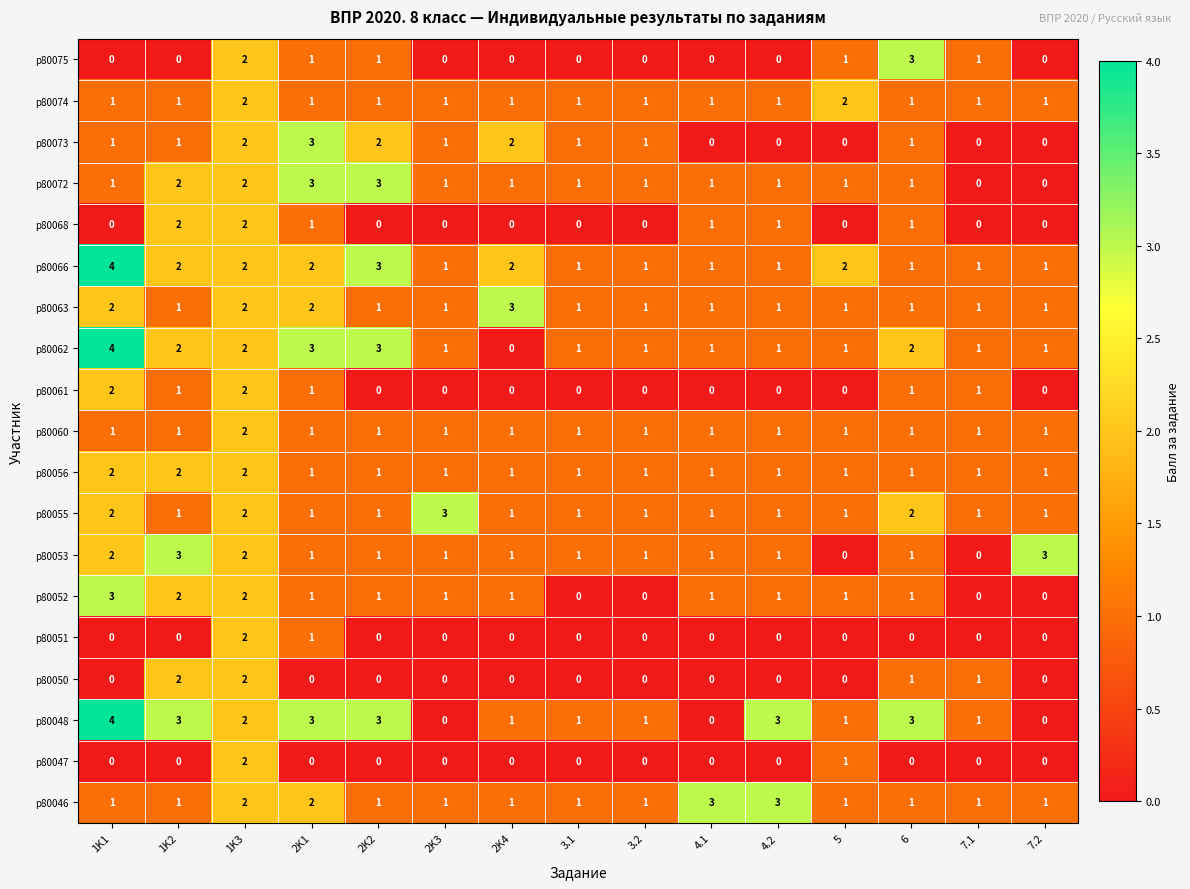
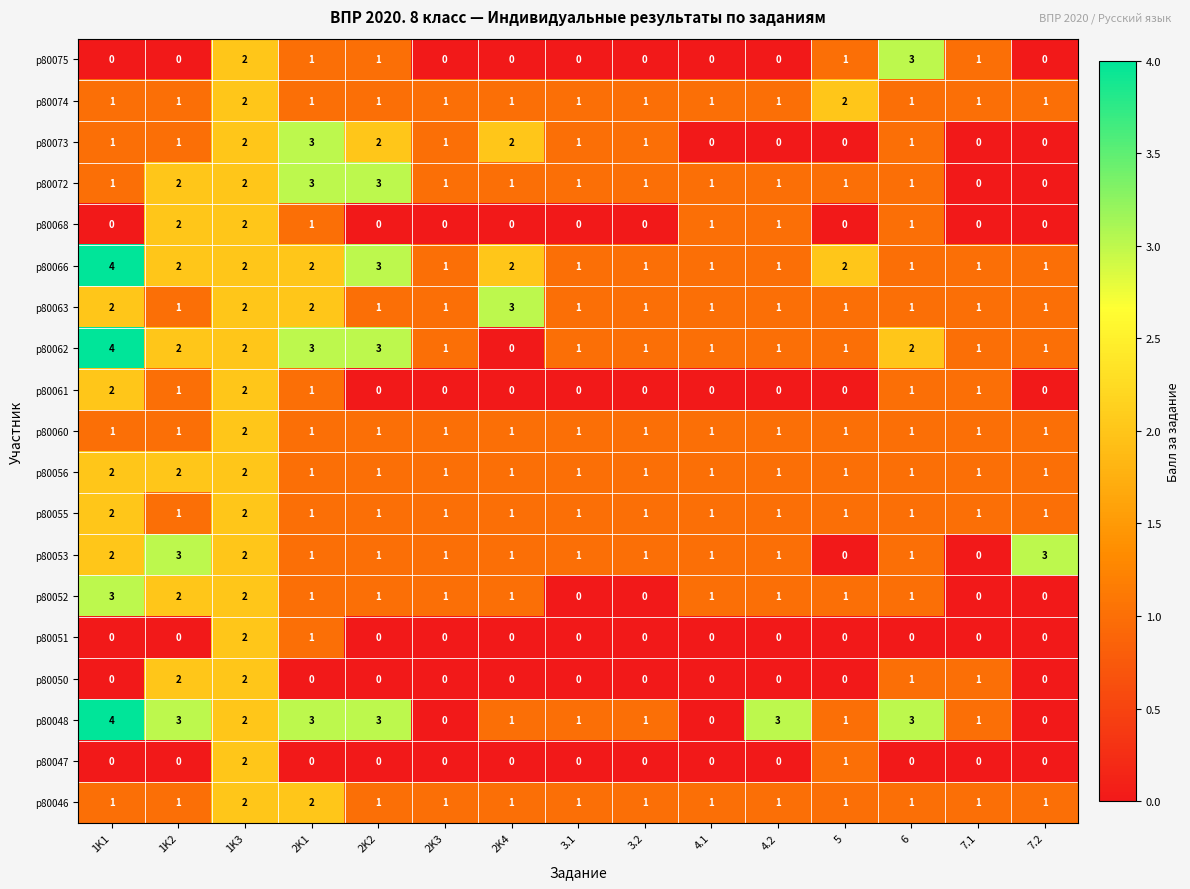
p80055, 2K3: 3 -> 1
p80055, 6: 2 -> 1
p80046, 4.1: 3 -> 1
p80046, 4.2: 3 -> 1
